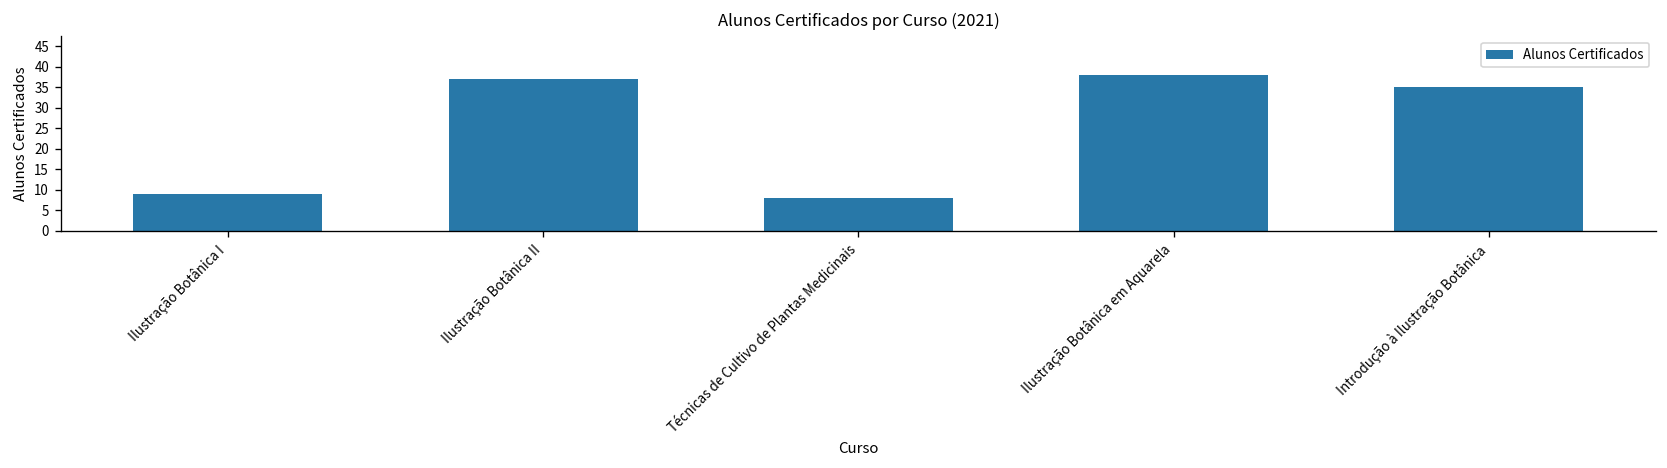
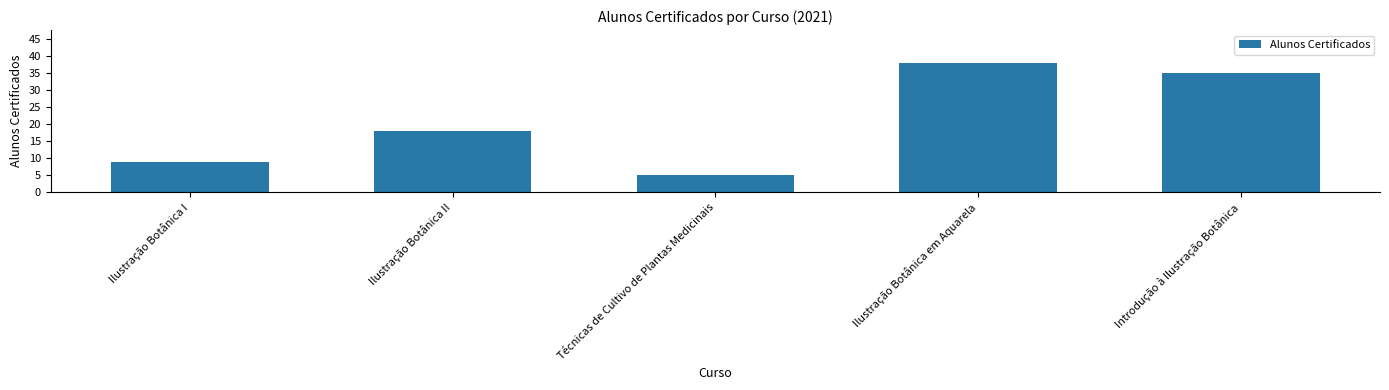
Ilustração Botânica II: 37 -> 18
Técnicas de Cultivo de Plantas Medicinais: 8 -> 5
